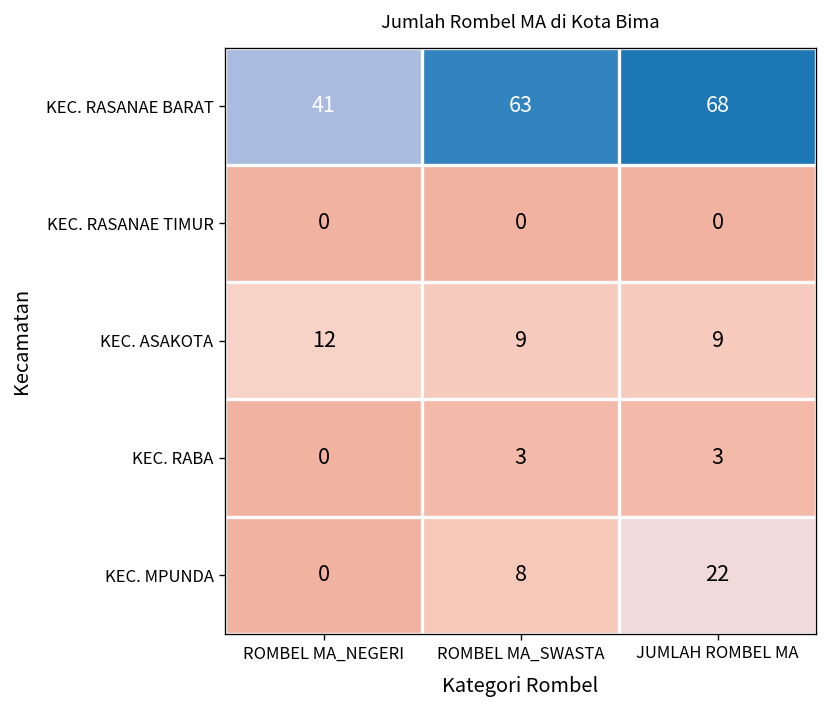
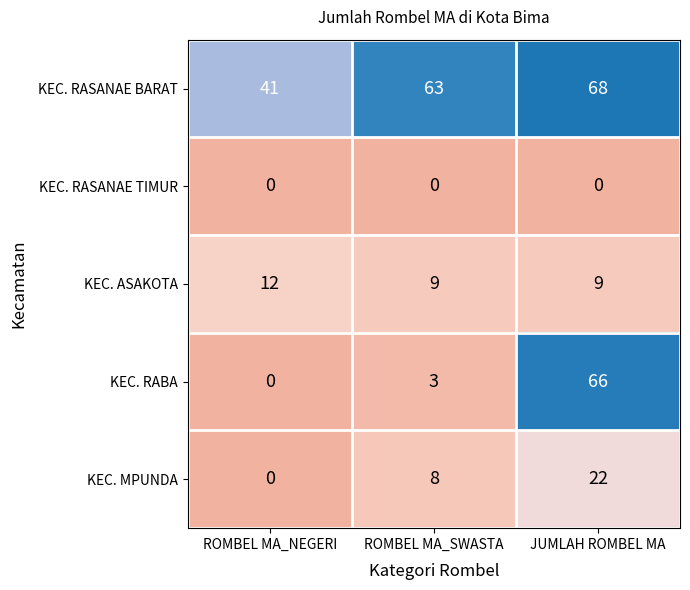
KEC. RABA, JUMLAH ROMBEL MA: 3 -> 66
